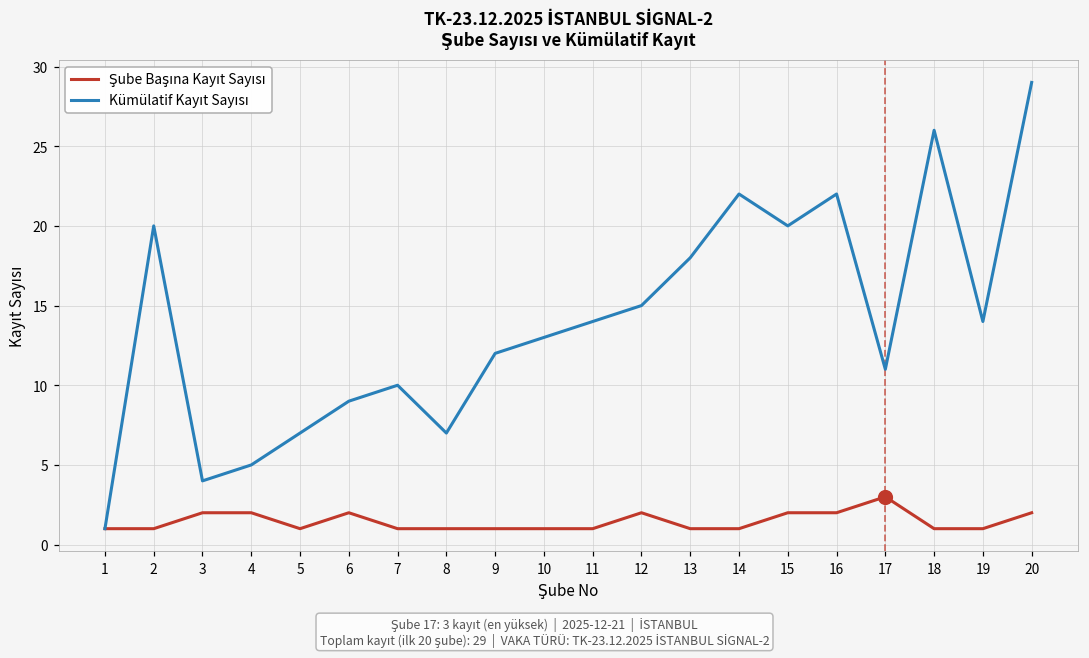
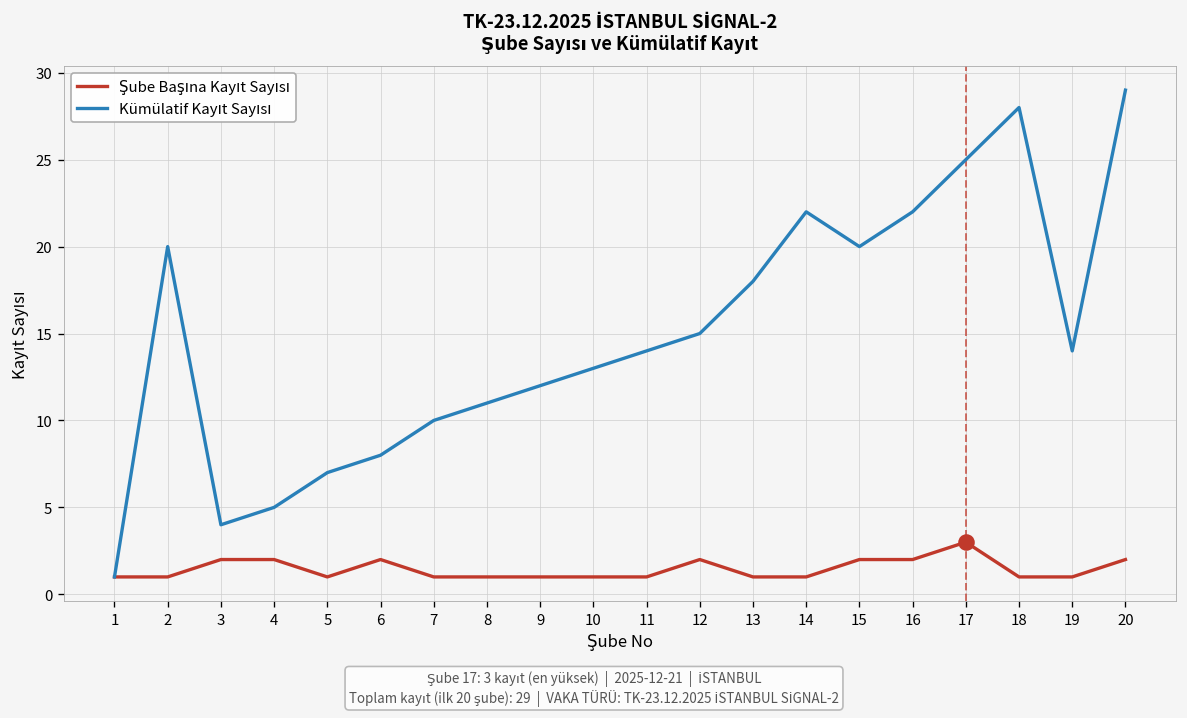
Kümülatif Kayıt Sayısı, 6: 9 -> 8
Kümülatif Kayıt Sayısı, 8: 7 -> 11
Kümülatif Kayıt Sayısı, 17: 11 -> 25
Kümülatif Kayıt Sayısı, 18: 26 -> 28
